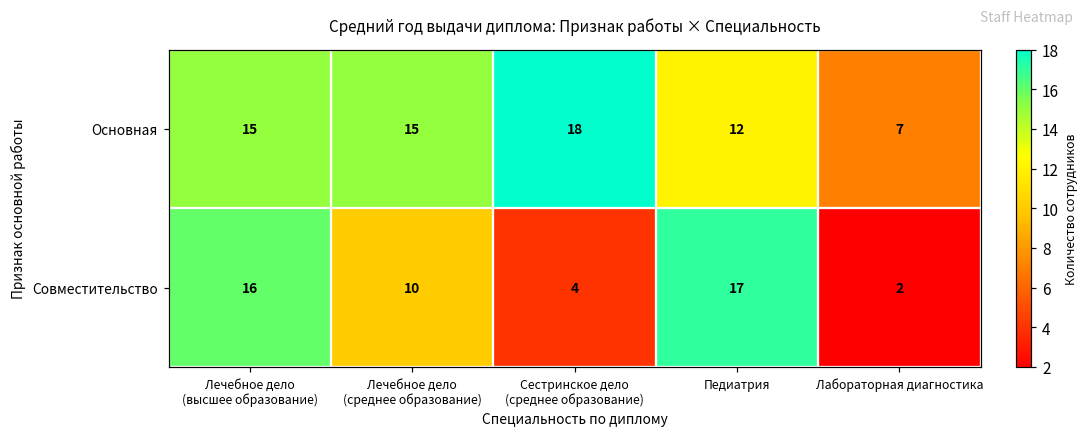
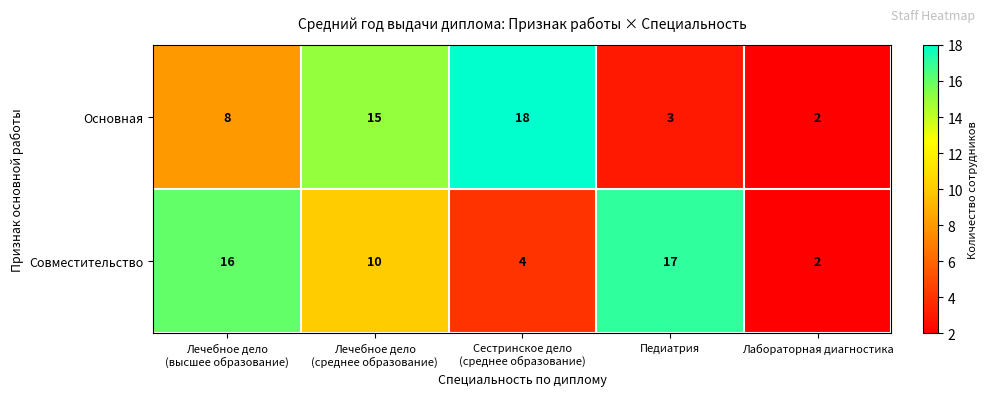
Основная, Лечебное дело (высшее образование): 15 -> 8
Основная, Педиатрия: 12 -> 3
Основная, Лабораторная диагностика: 7 -> 2
